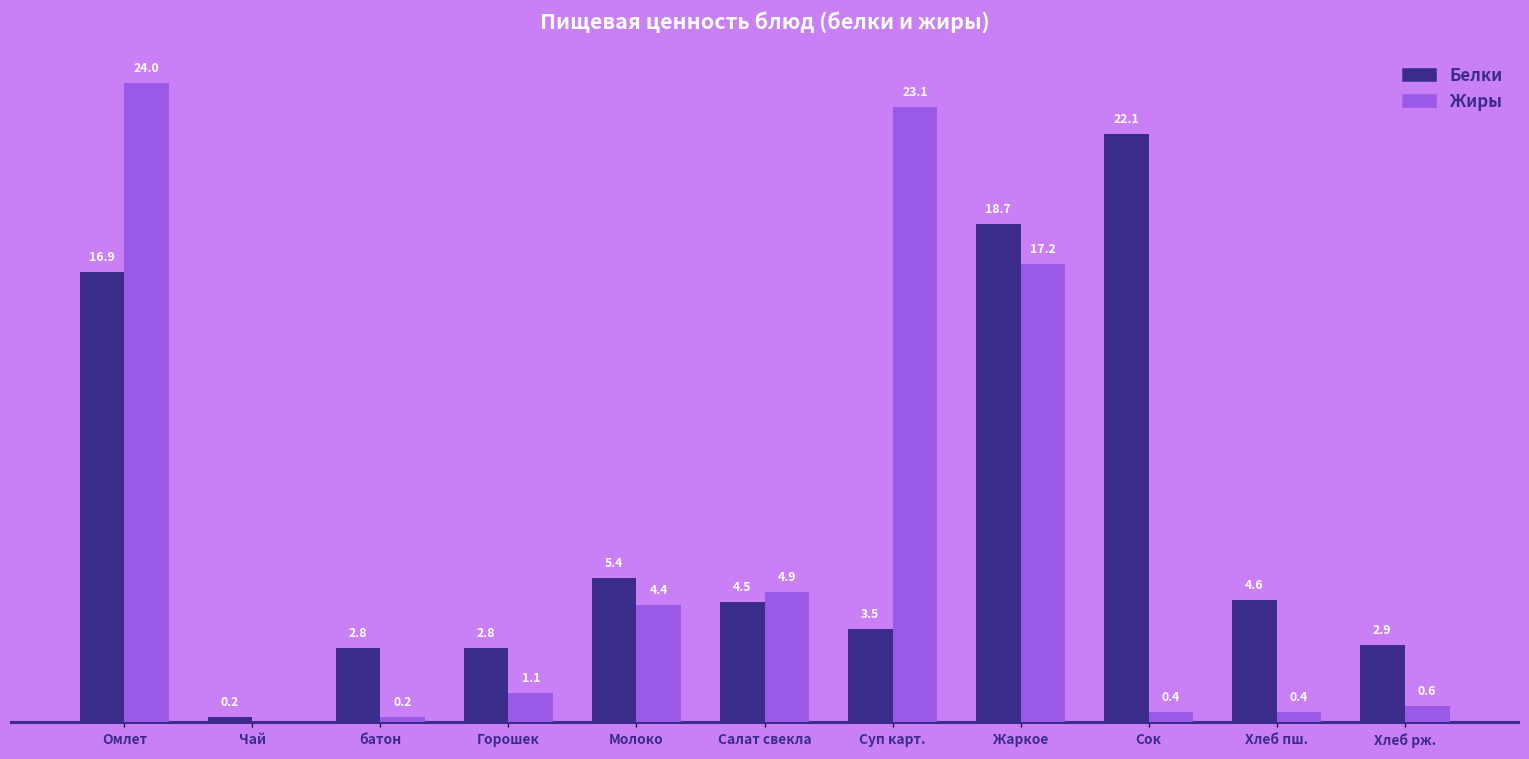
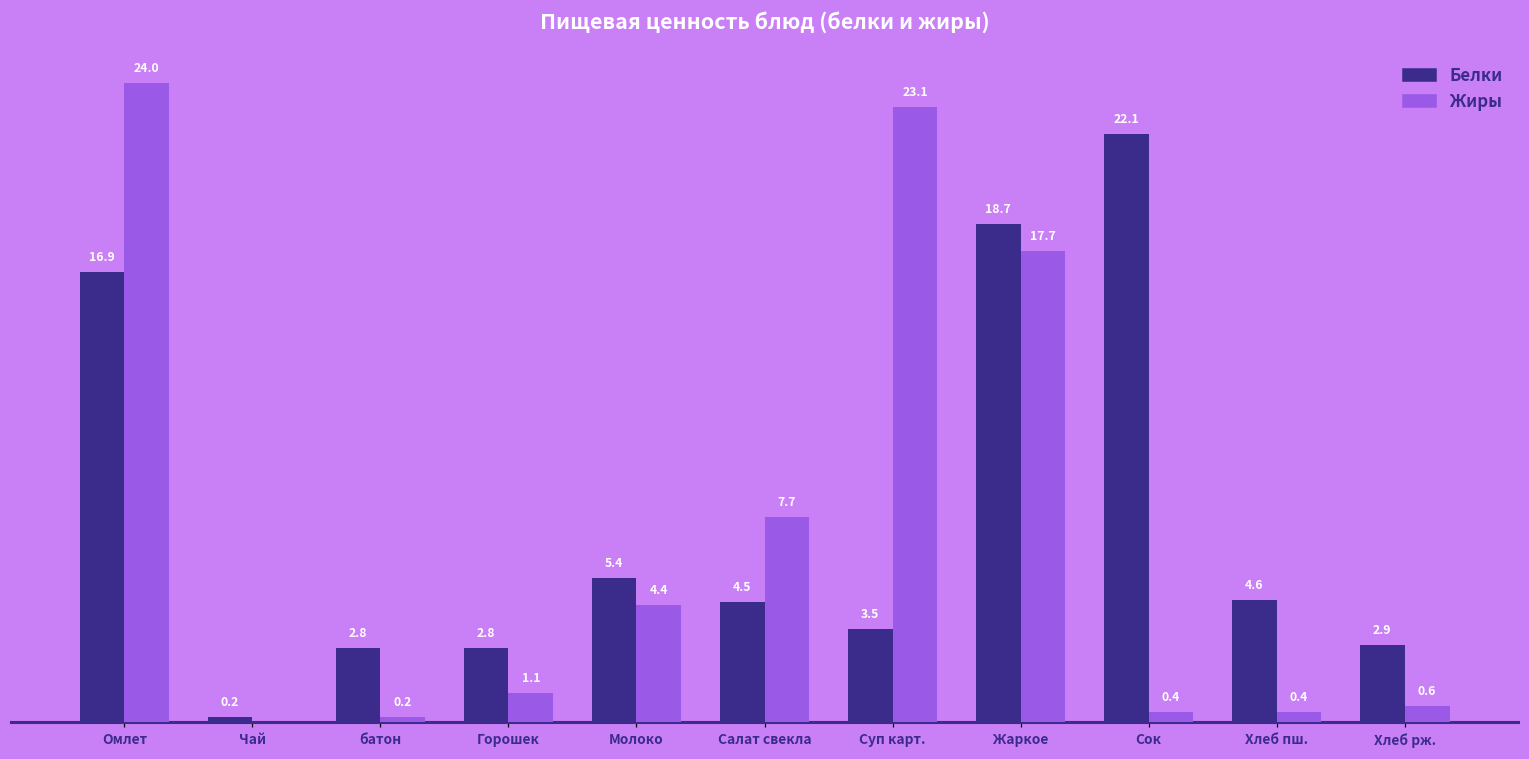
Жиры, Салат свекла: 4.9 -> 7.7
Жиры, Жаркое: 17.2 -> 17.7
